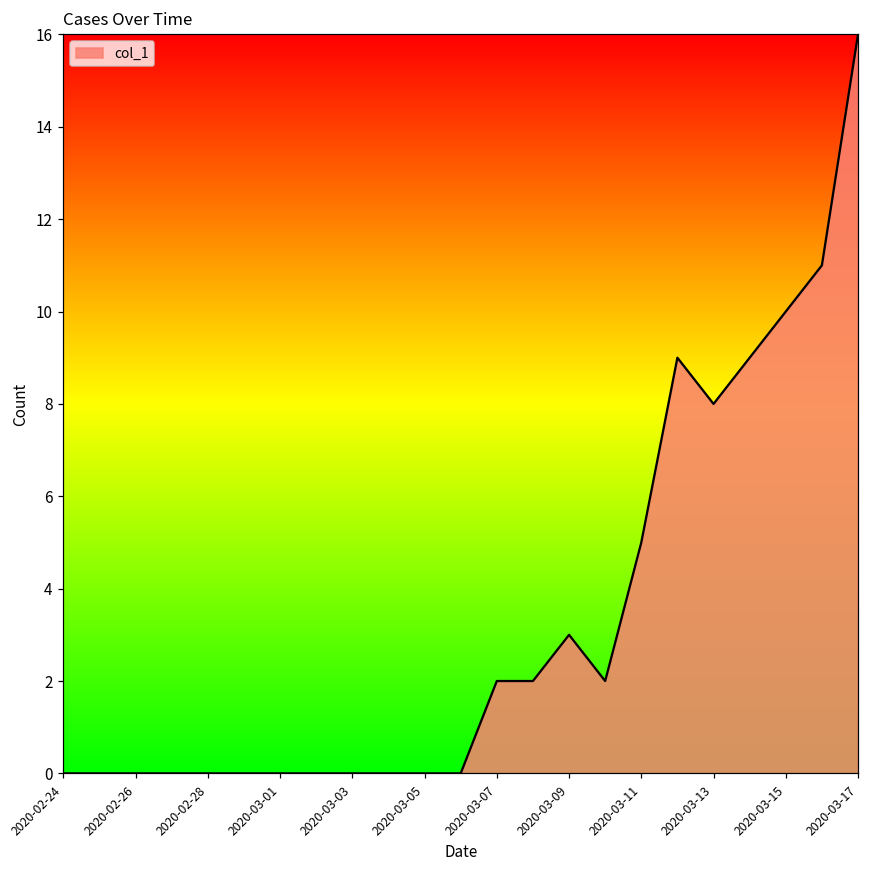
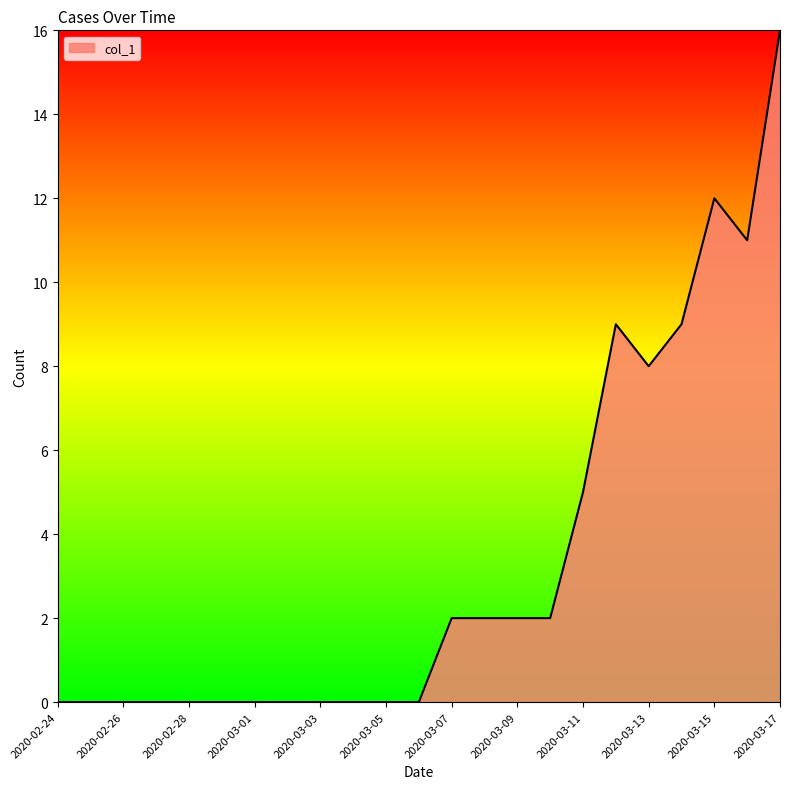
2020-03-09: 3 -> 2
2020-03-15: 10 -> 12
